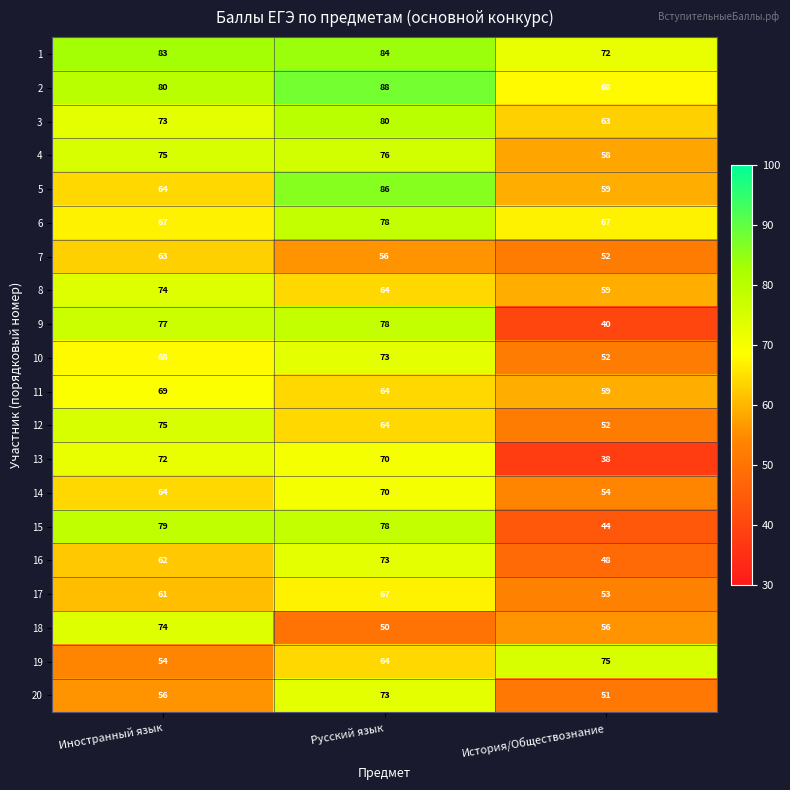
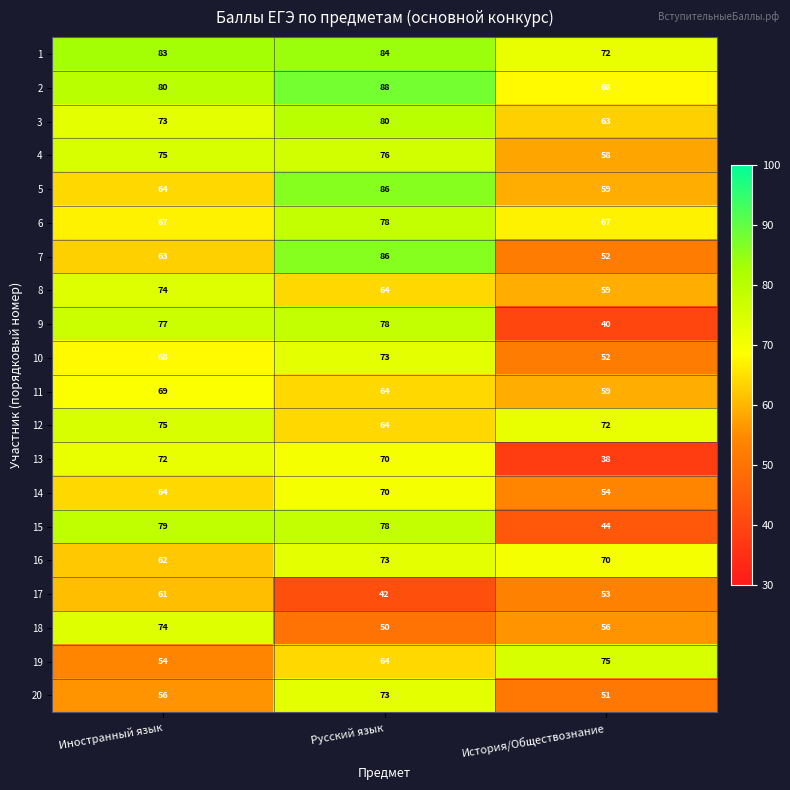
7, Русский язык: 56 -> 86
12, История/Обществознание: 52 -> 72
16, История/Обществознание: 48 -> 70
17, Русский язык: 67 -> 42
